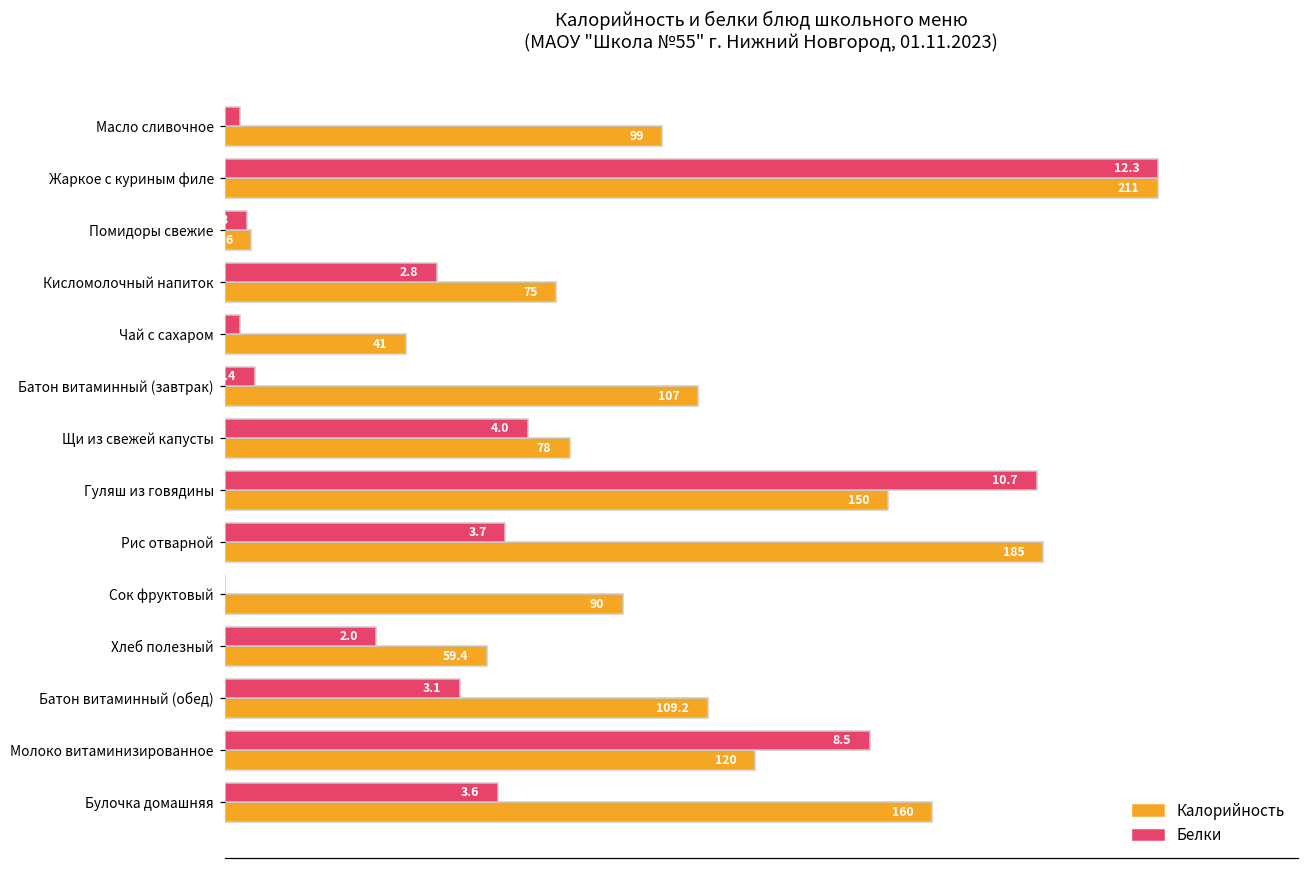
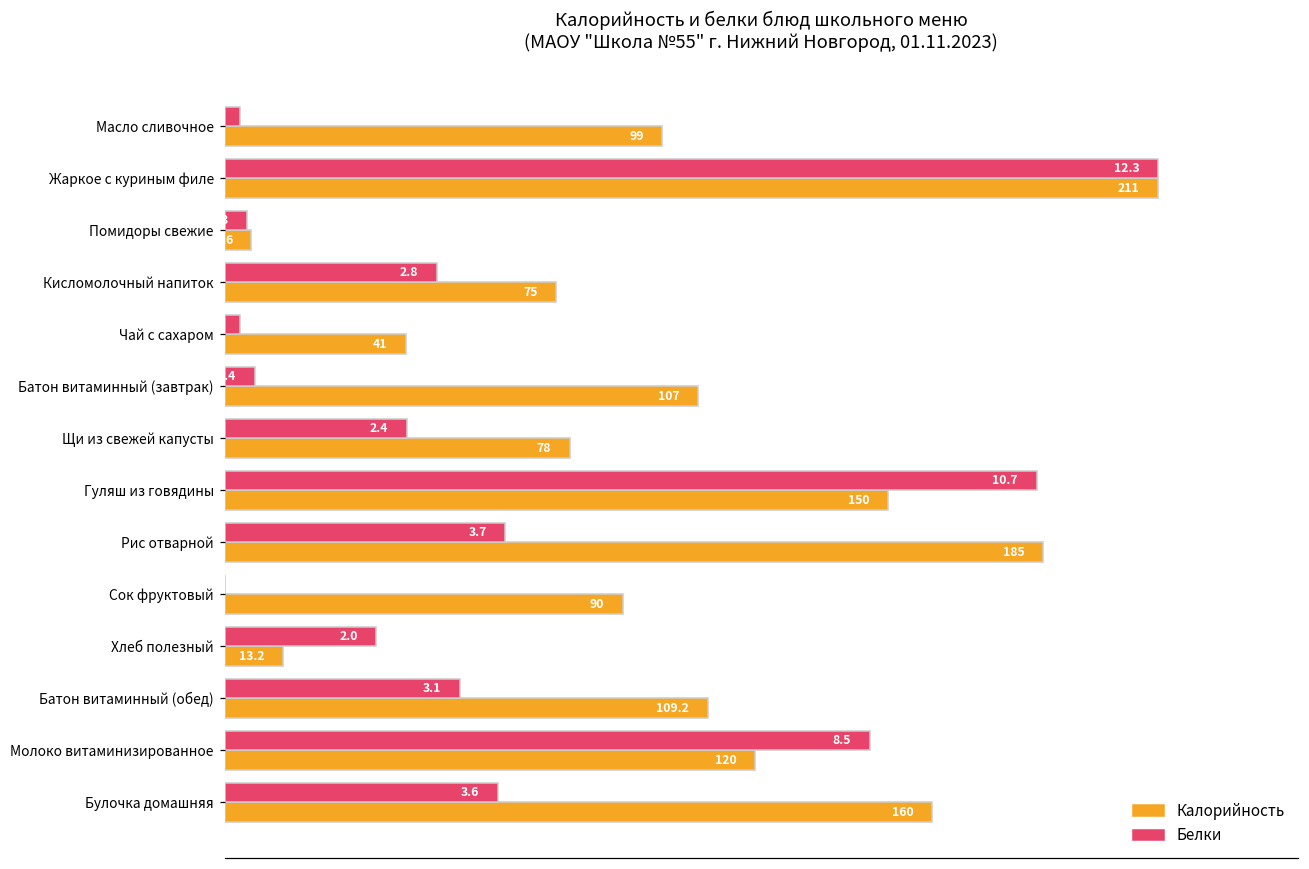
Белки, Щи из свежей капусты: 4.0 -> 2.4
Калорийность, Хлеб полезный: 59.4 -> 13.2
